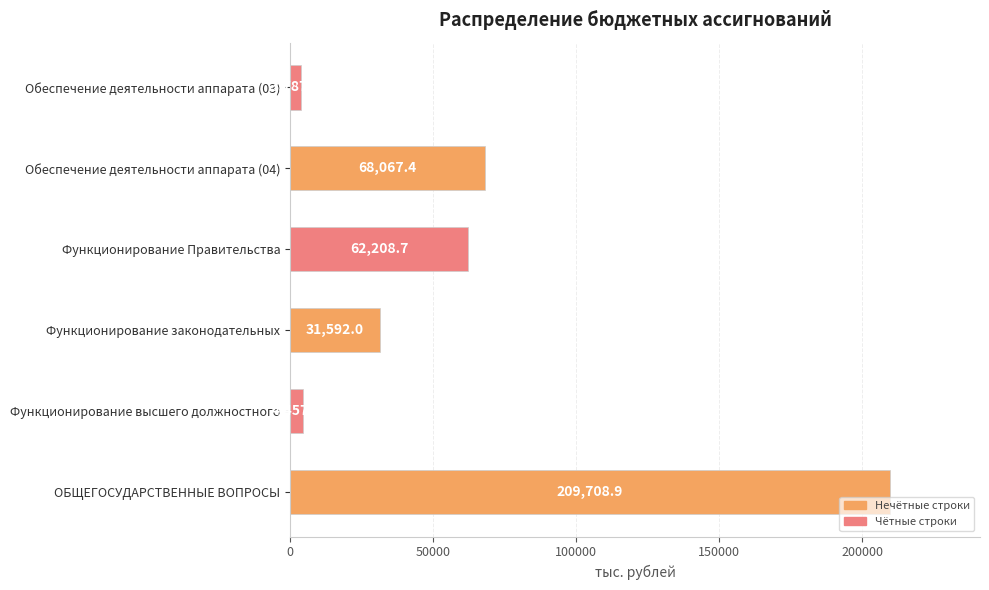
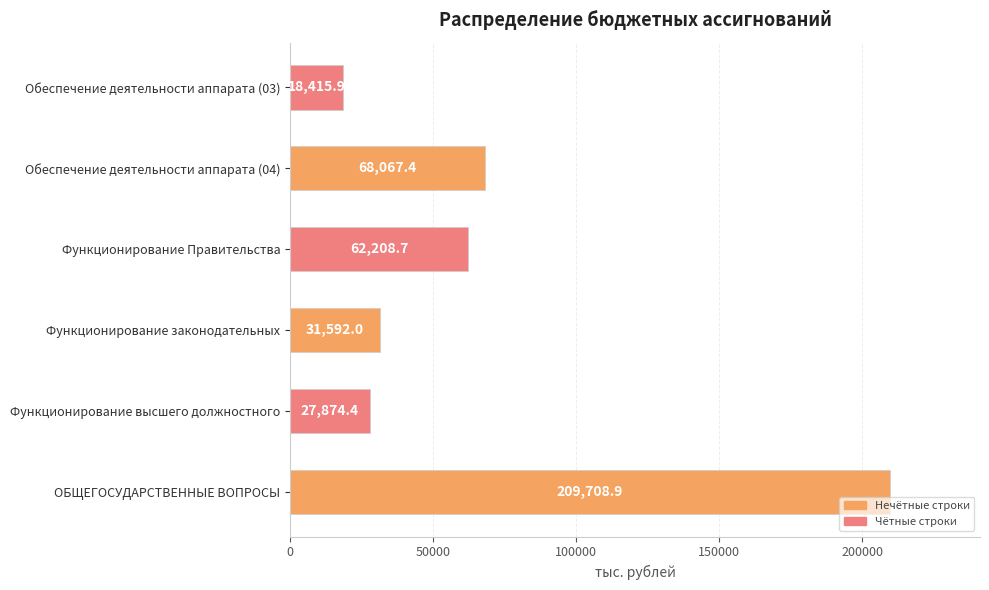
Обеспечение деятельности аппарата (03): 4000 -> 18000
Функционирование высшего должностного: 4000 -> 28000
